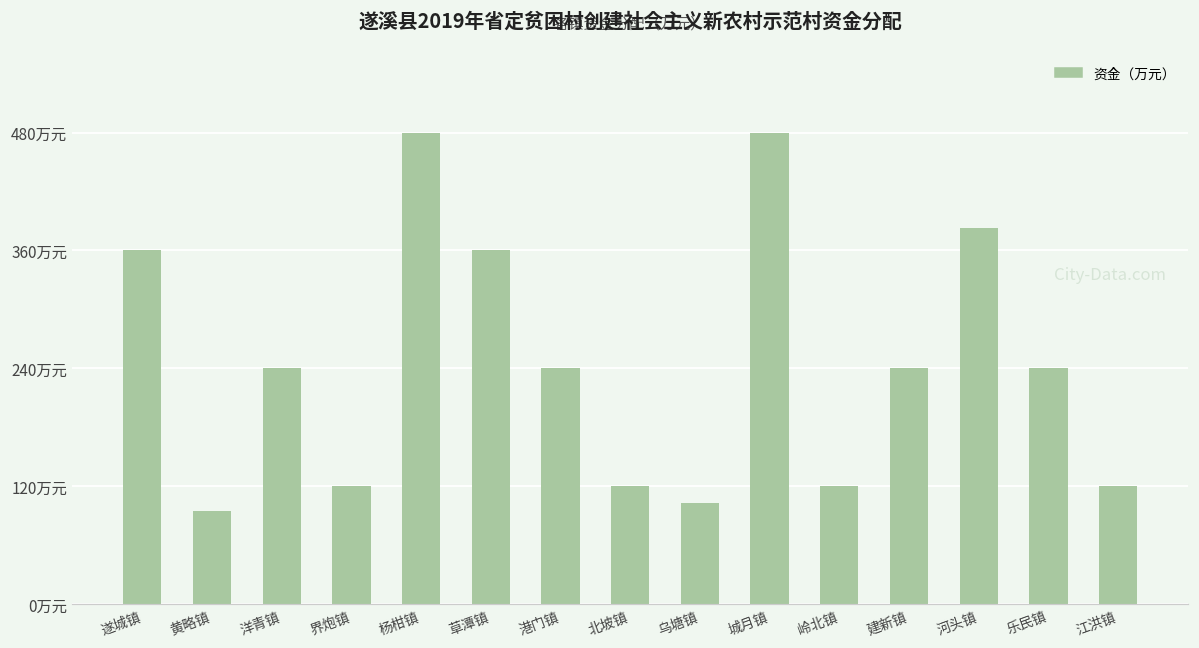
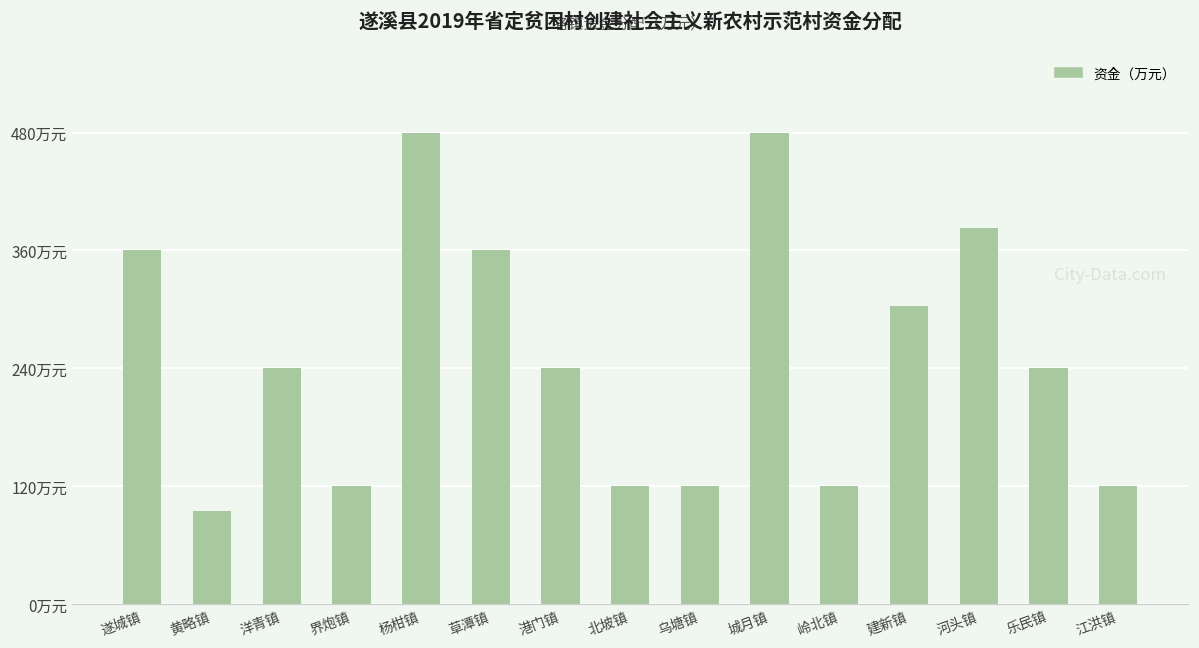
乌塘镇: 100万元 -> 120万元
建新镇: 240万元 -> 300万元
